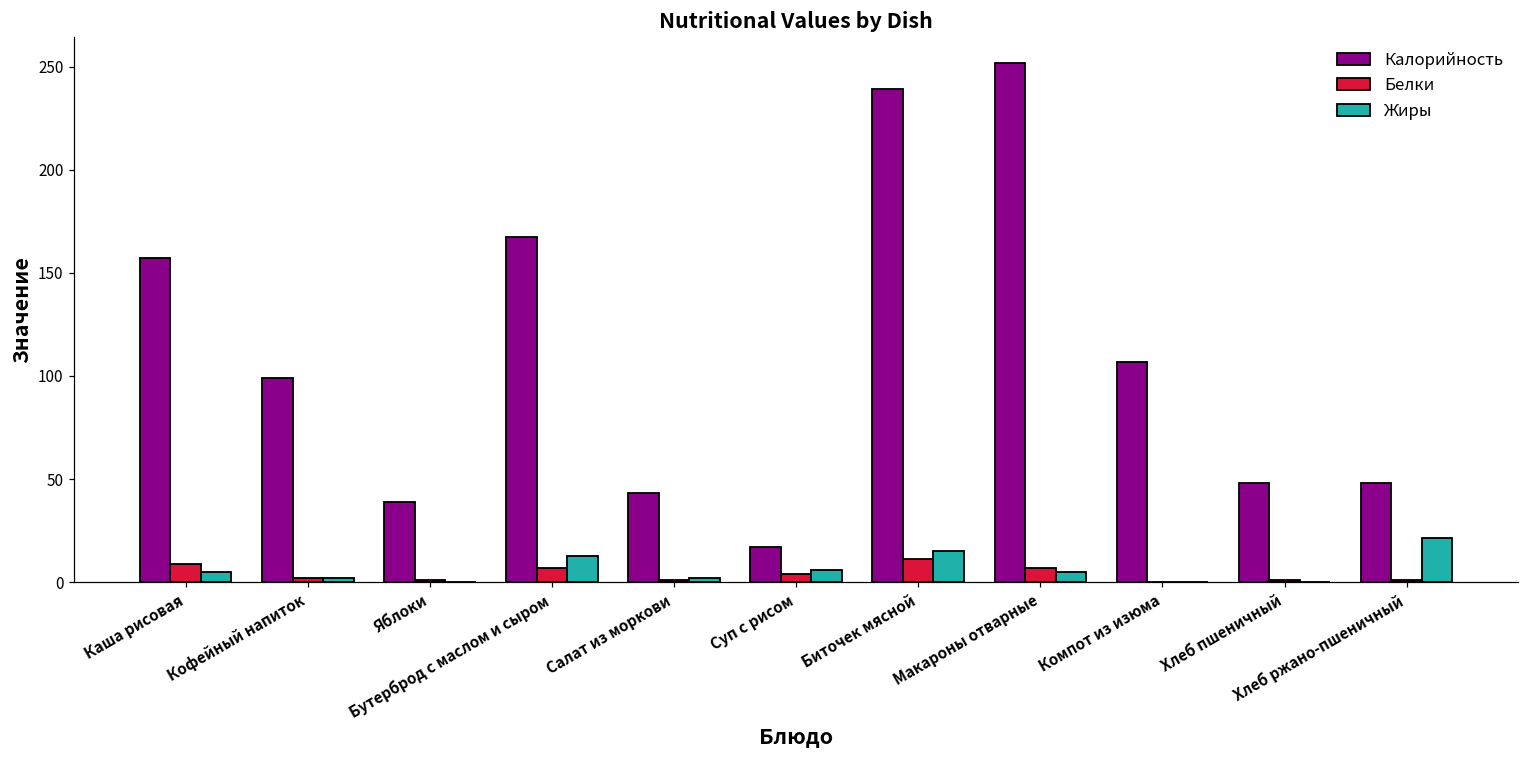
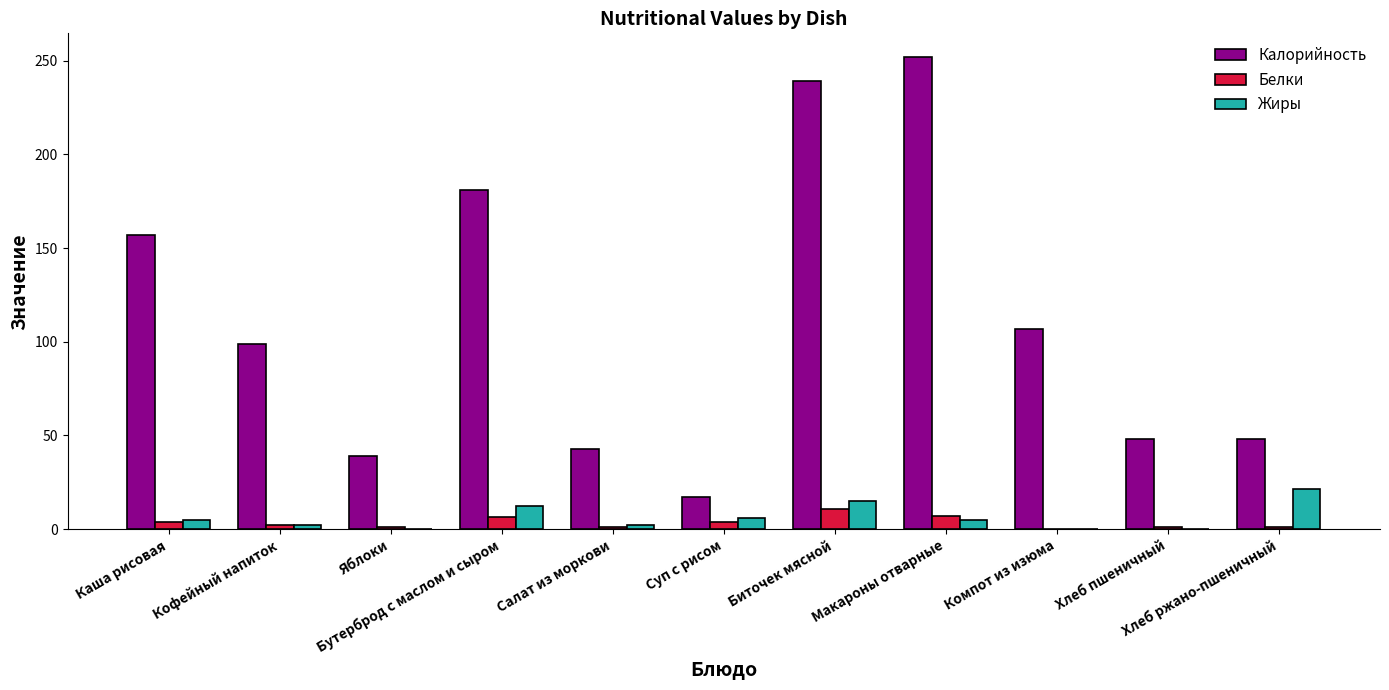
Белки, Каша рисовая: 9 -> 4
Калорийность, Бутерброд с маслом и сыром: 167 -> 181
